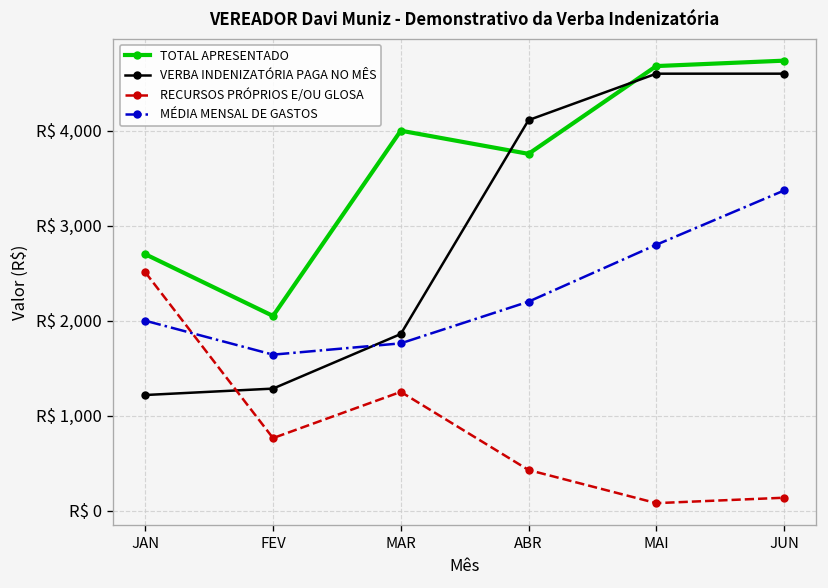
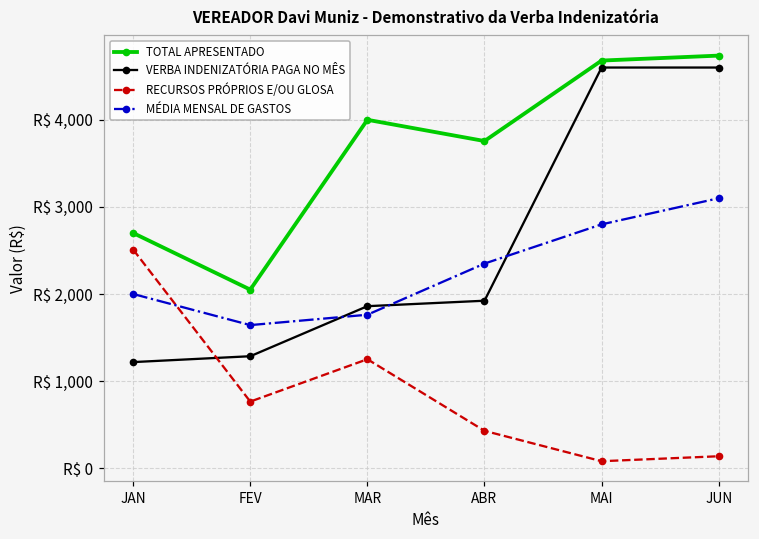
VERBA INDENIZATÓRIA PAGA NO MÊS, ABR: R$ 4,100 -> R$ 1,900
MÉDIA MENSAL DE GASTOS, ABR: R$ 2,200 -> R$ 2,300
MÉDIA MENSAL DE GASTOS, JUN: R$ 3,400 -> R$ 3,100
